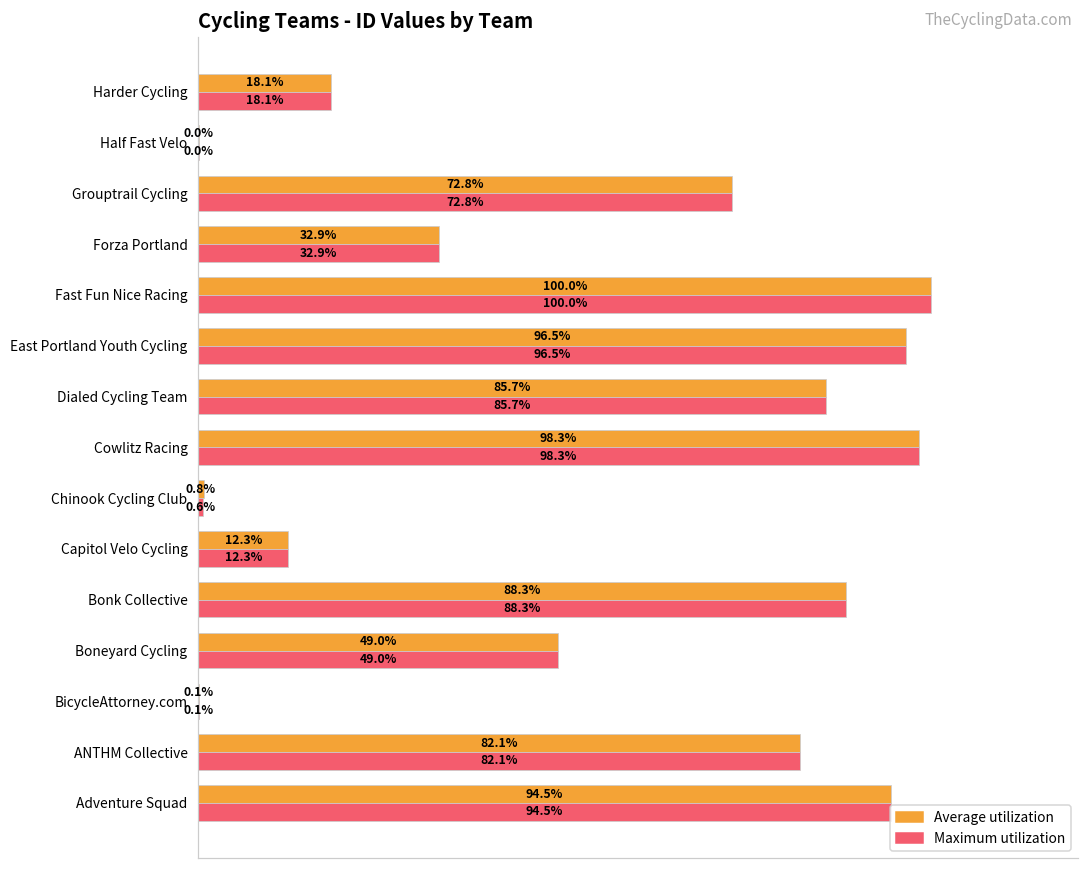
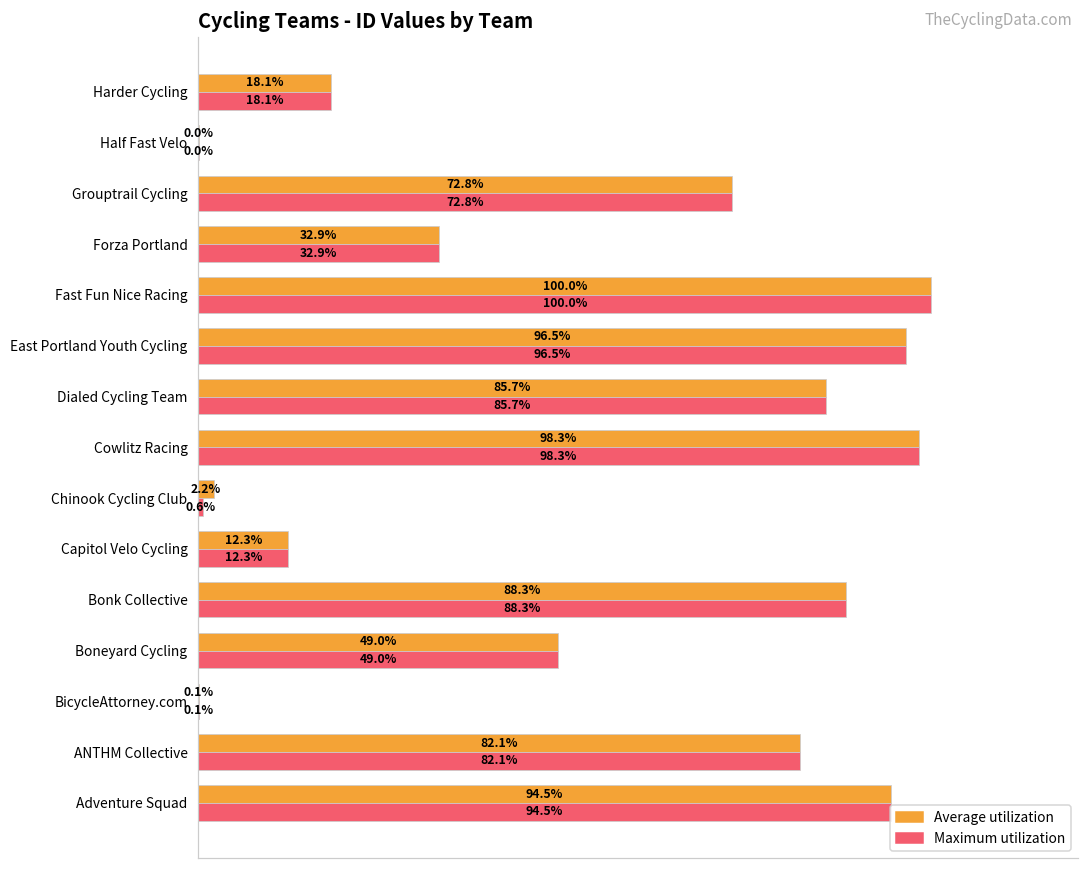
Average utilization, Chinook Cycling Club: 0.8% -> 2.2%
